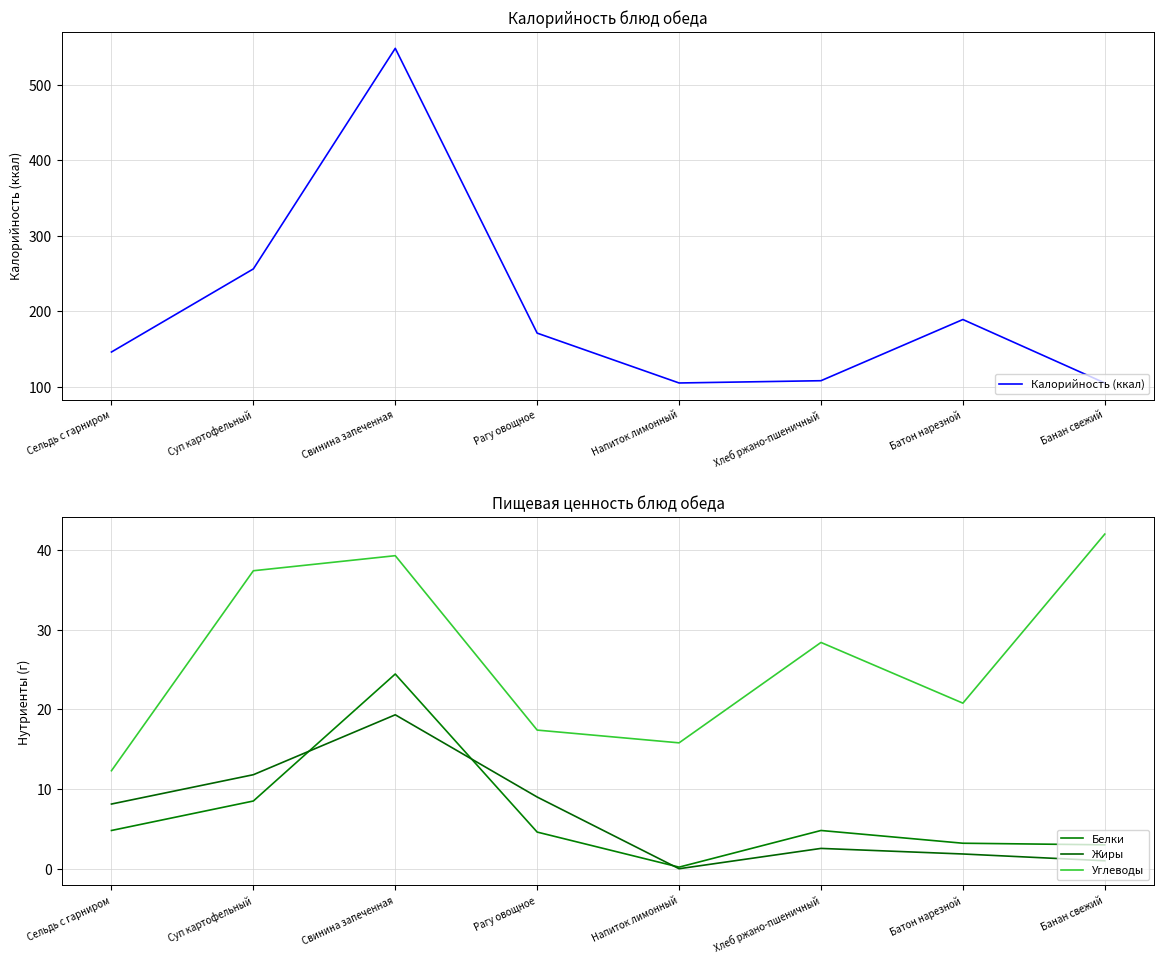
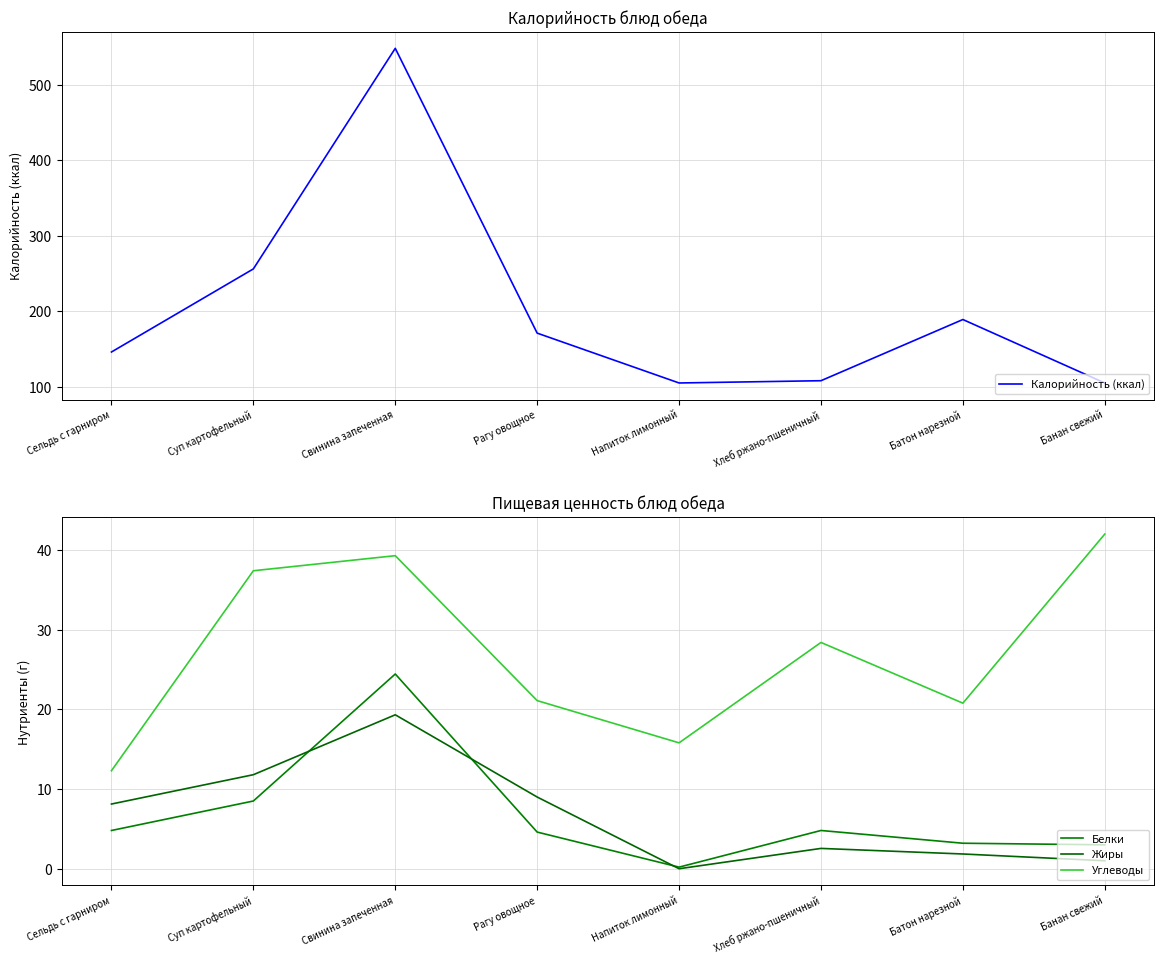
Пищевая ценность блюд обеда, Углеводы, Рагу овощное: 17 -> 21
